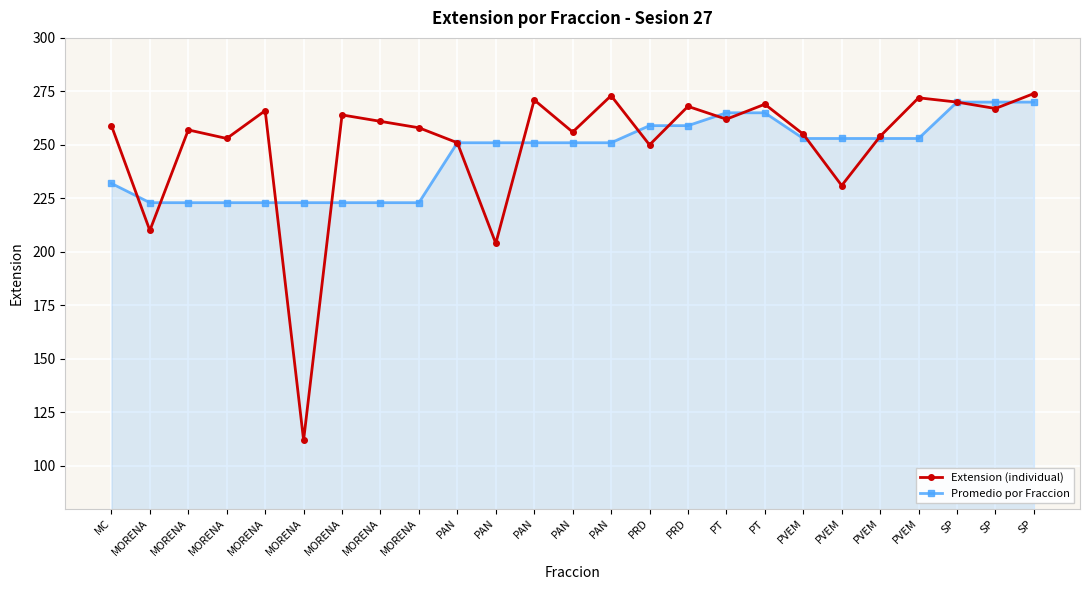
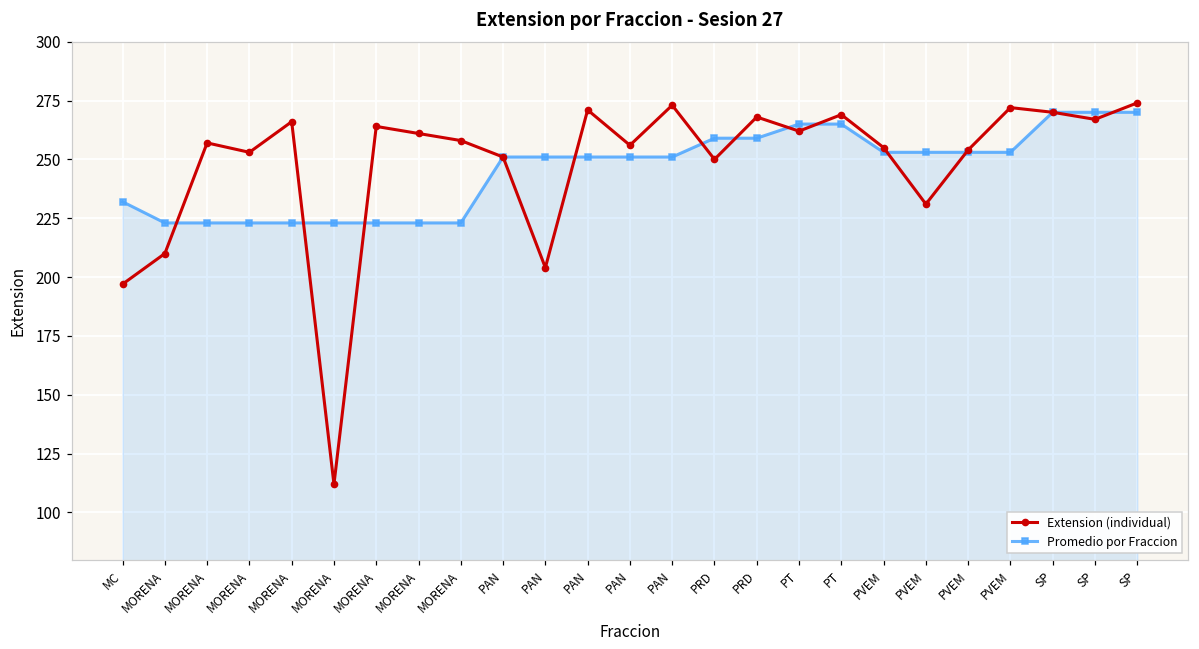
Extension (individual), MC: 259 -> 197
